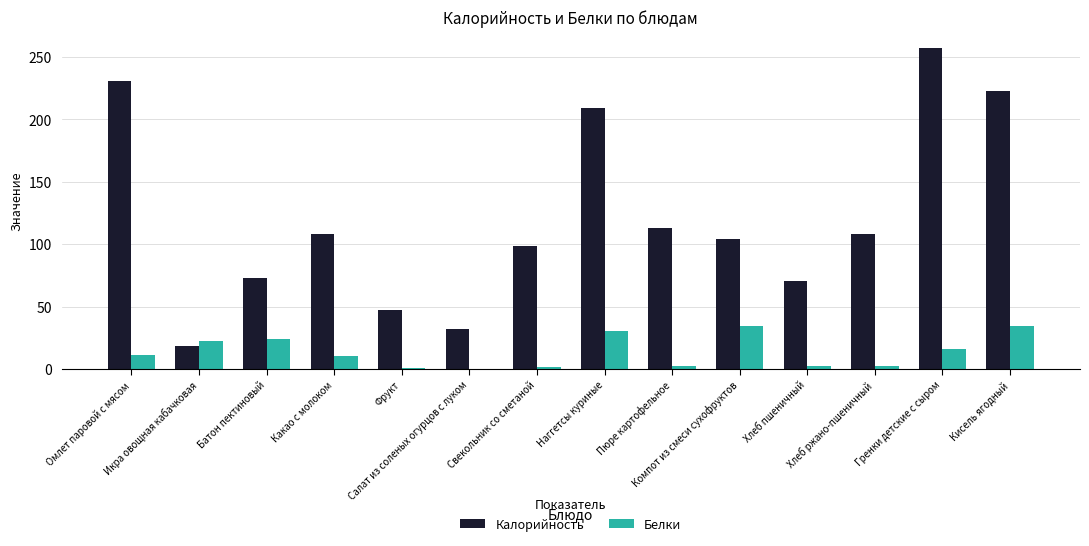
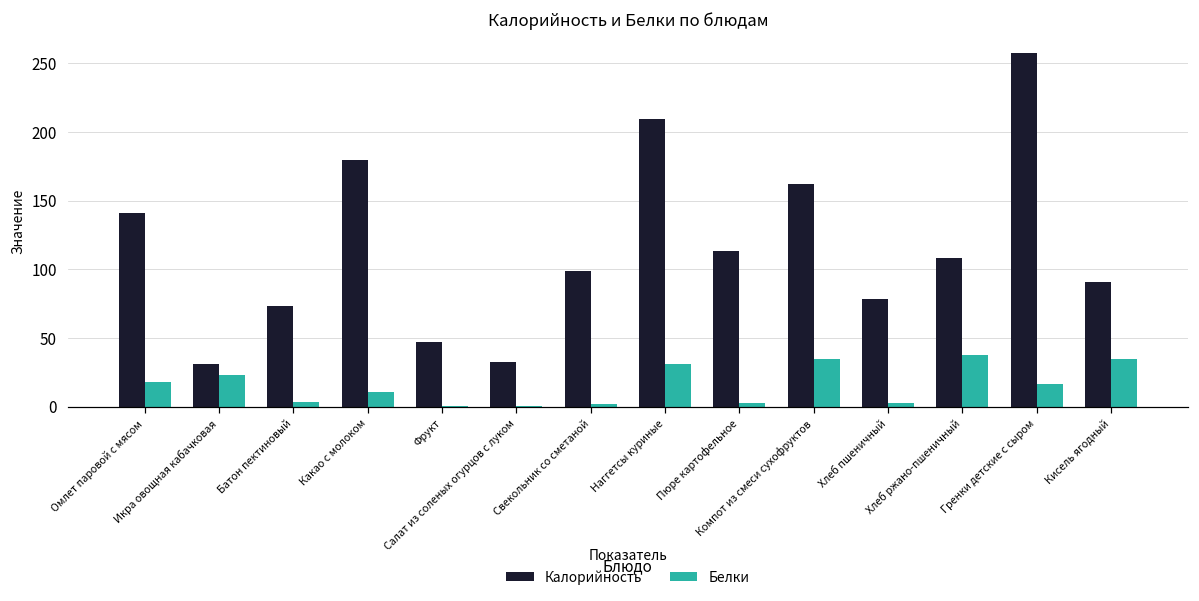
Калорийность, Омлет паровой с мясом: 230 -> 141
Белки, Омлет паровой с мясом: 12 -> 18
Калорийность, Икра овощная кабачковая: 19 -> 31
Белки, Батон пектиновый: 25 -> 3
Калорийность, Какао с молоком: 109 -> 179
Калорийность, Компот из смеси сухофруктов: 104 -> 162
Калорийность, Хлеб пшеничный: 70 -> 78
Белки, Хлеб ржано-пшеничный: 2 -> 38
Калорийность, Кисель ягодный: 223 -> 91
